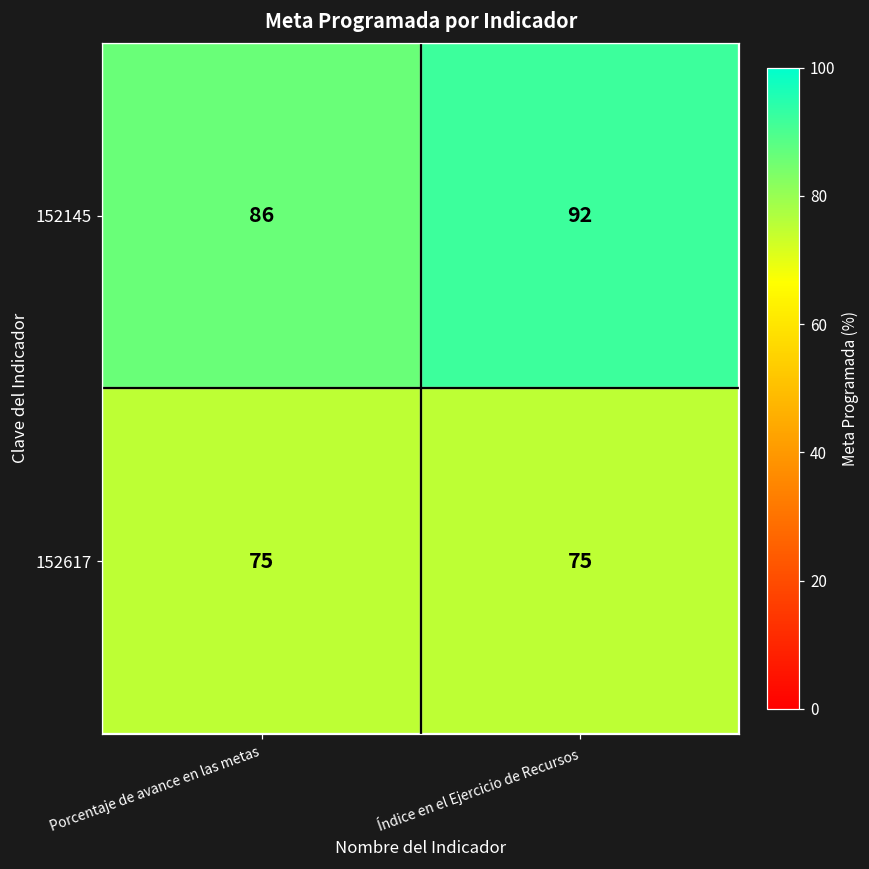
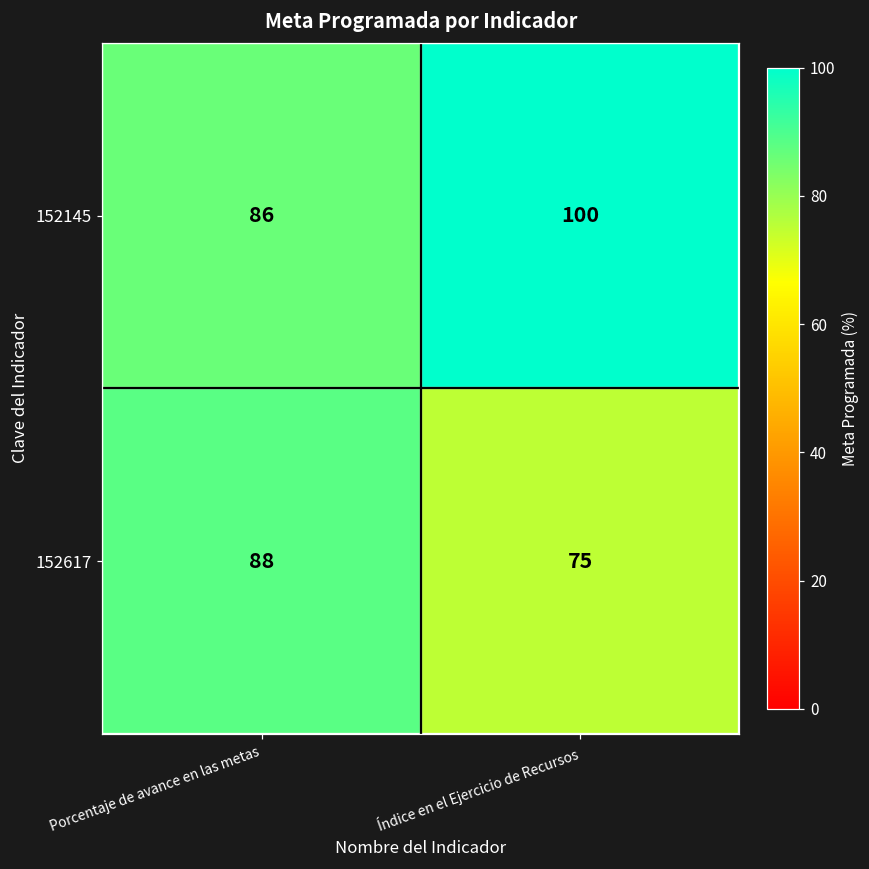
152145, Índice en el Ejercicio de Recursos: 92 -> 100
152617, Porcentaje de avance en las metas: 75 -> 88
